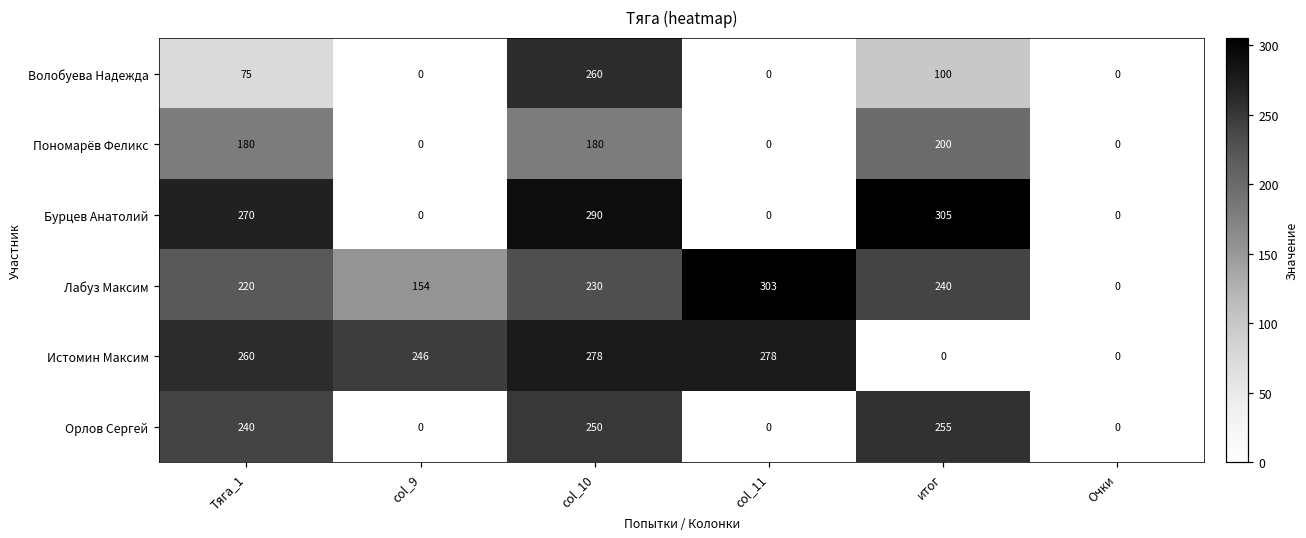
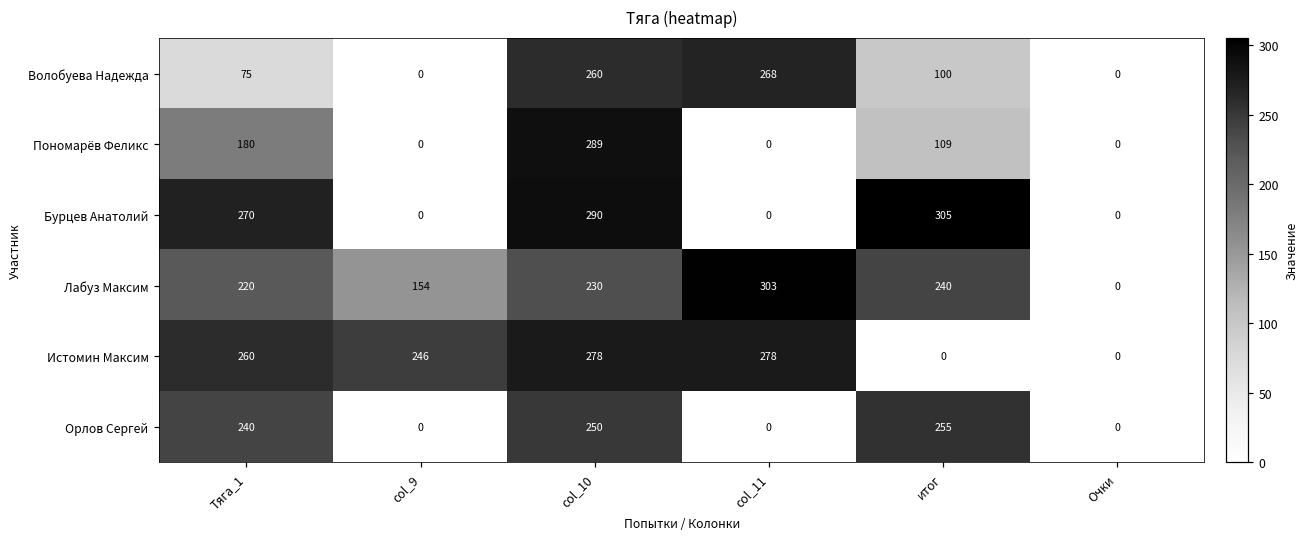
Волобуева Надежда, col_11: 0 -> 268
Пономарёв Феликс, col_10: 180 -> 289
Пономарёв Феликс, итог: 200 -> 109
